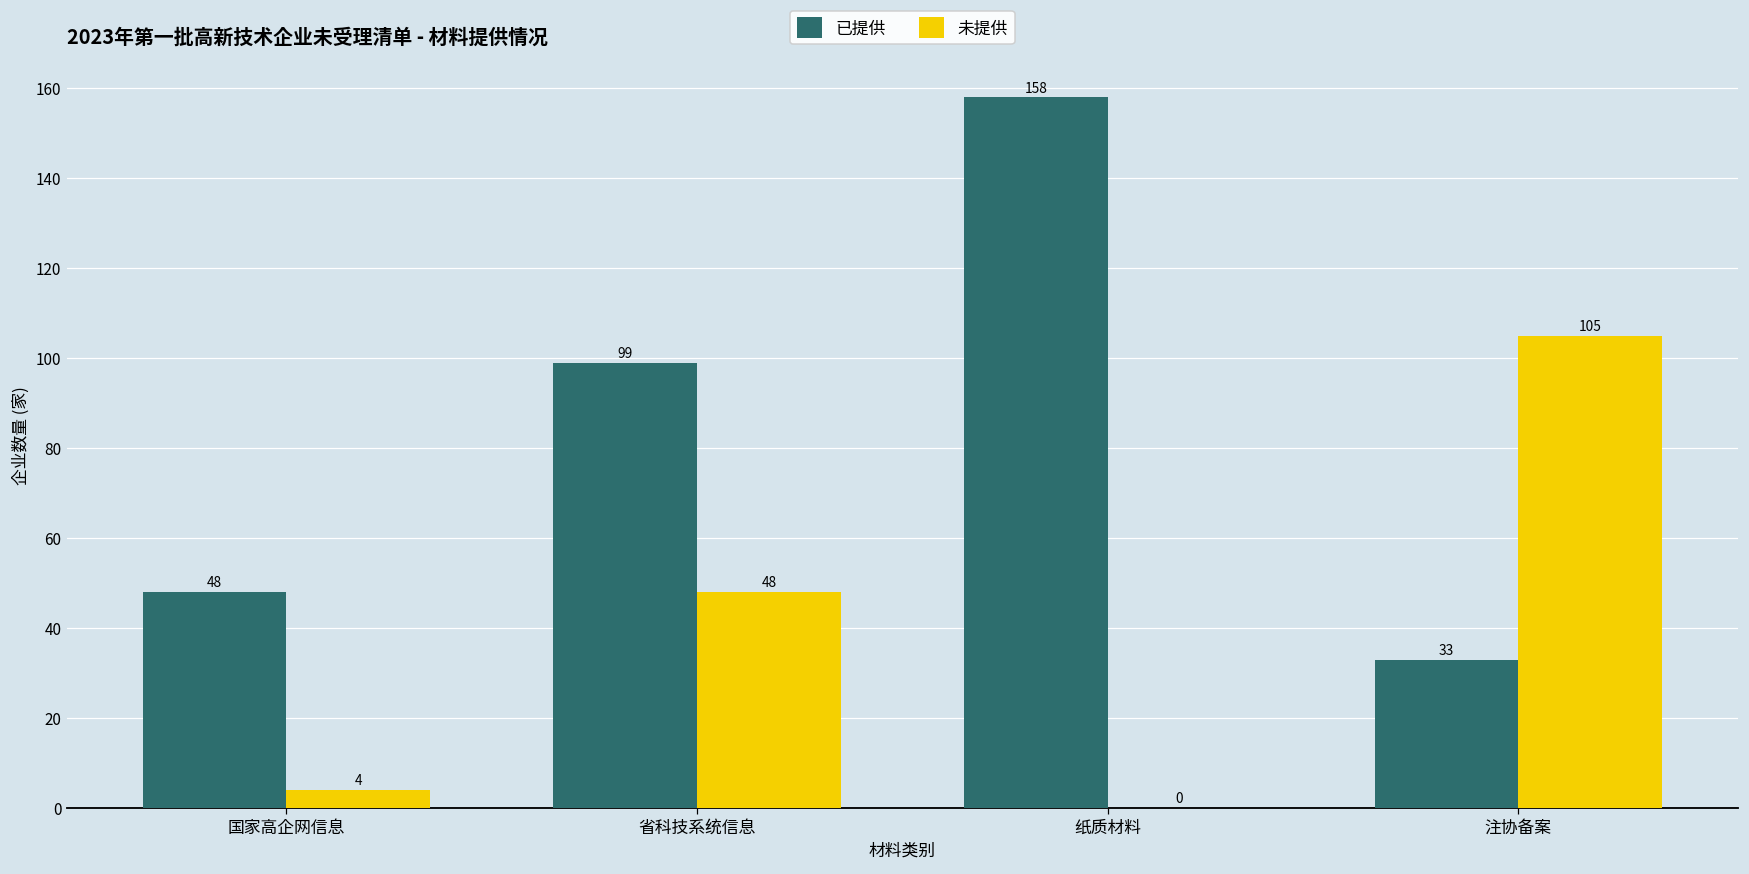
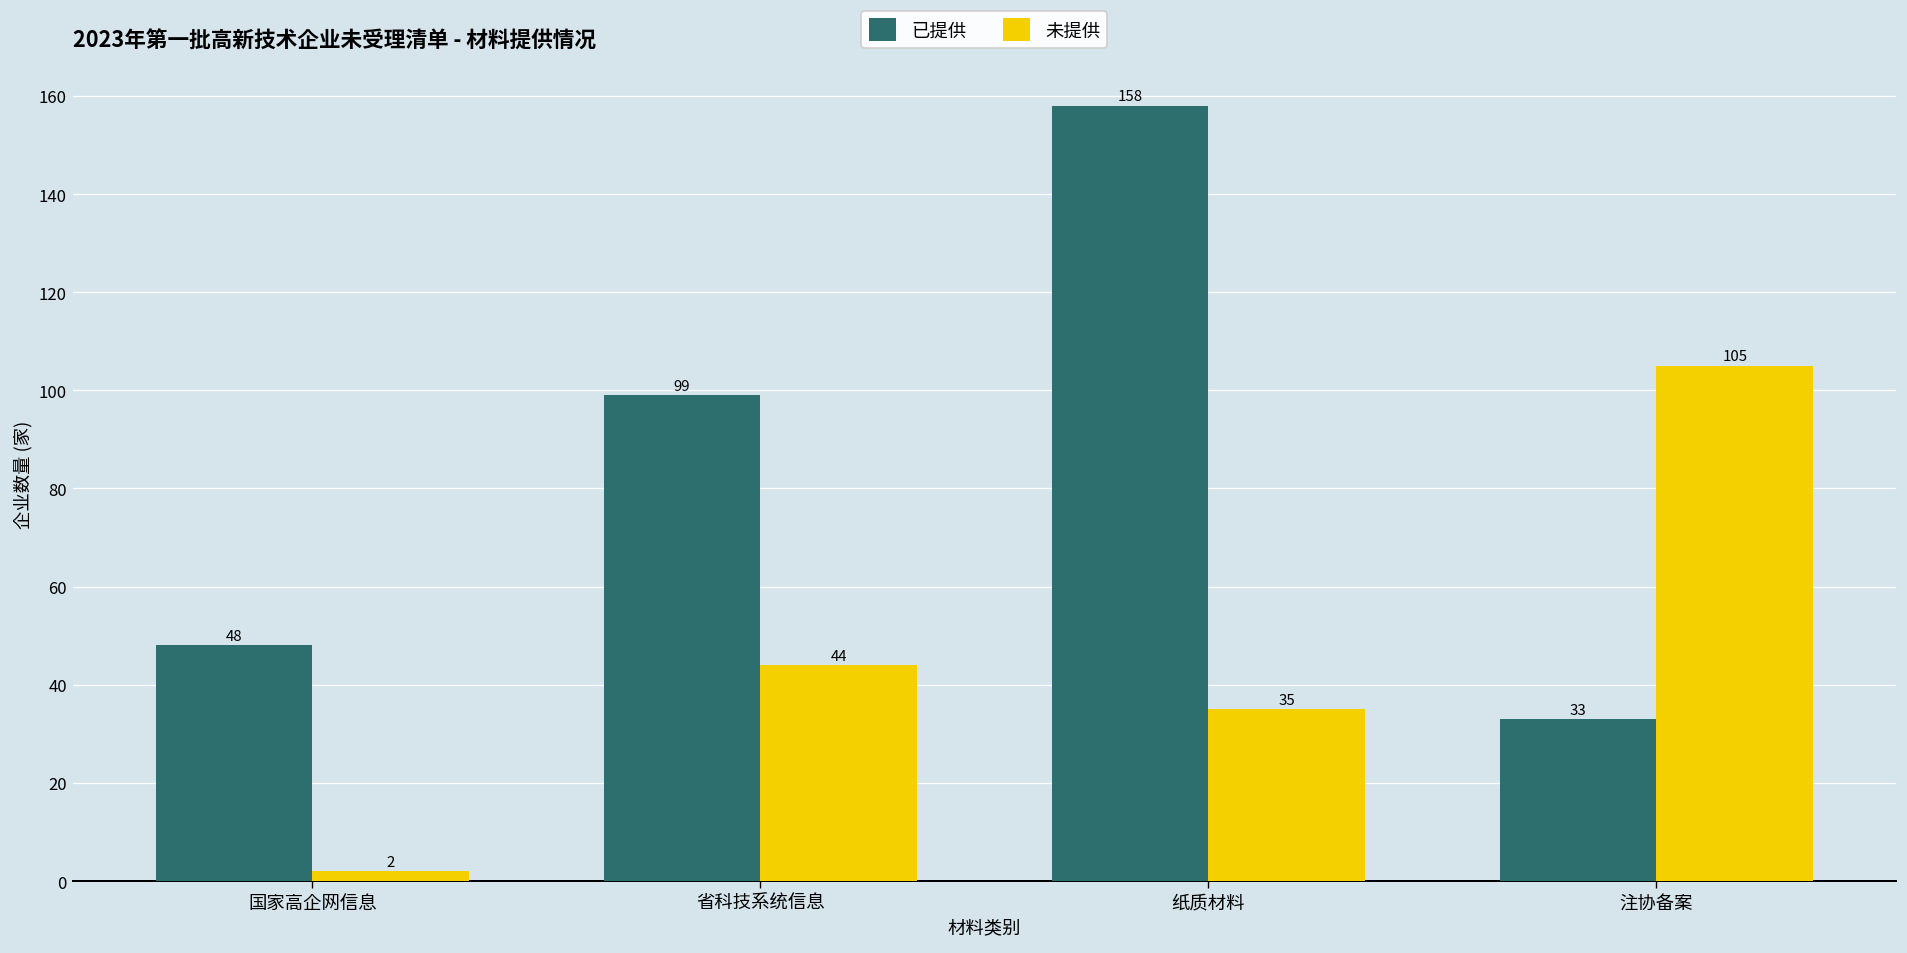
未提供, 国家高企网信息: 4 -> 2
未提供, 省科技系统信息: 48 -> 44
未提供, 纸质材料: 0 -> 35
